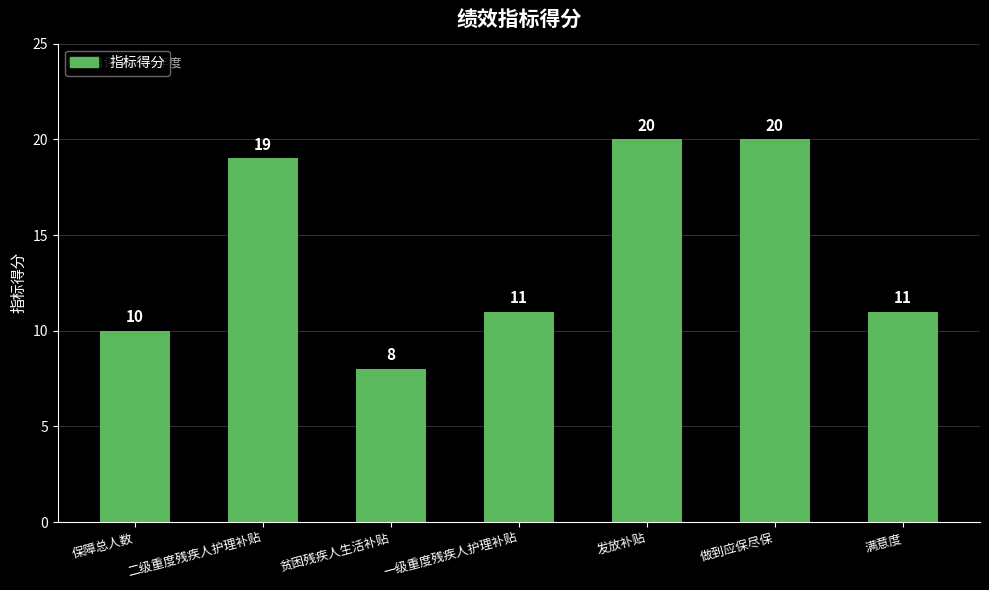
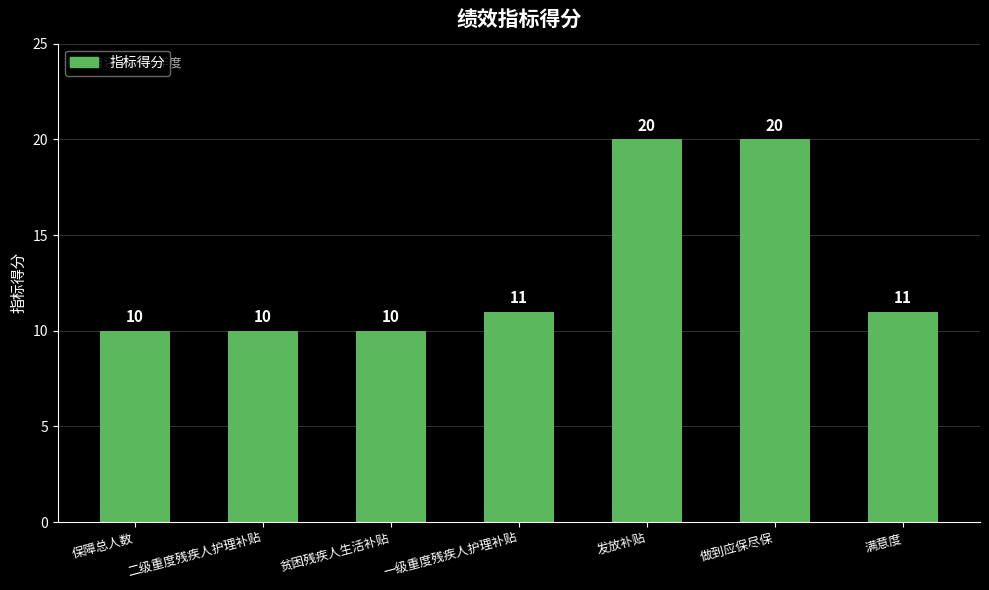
二级重度残疾人护理补贴: 19 -> 10
贫困残疾人生活补贴: 8 -> 10
